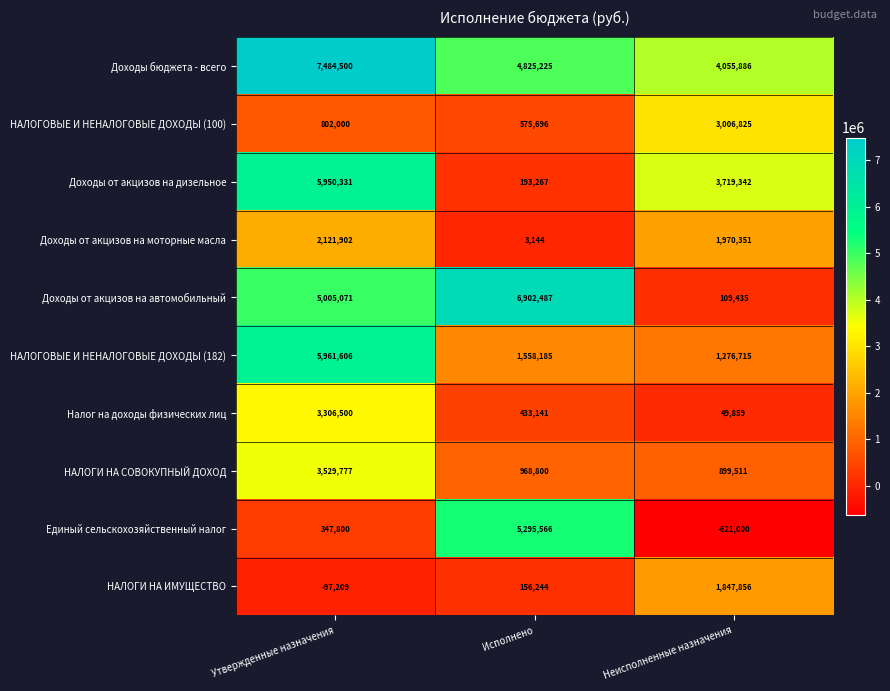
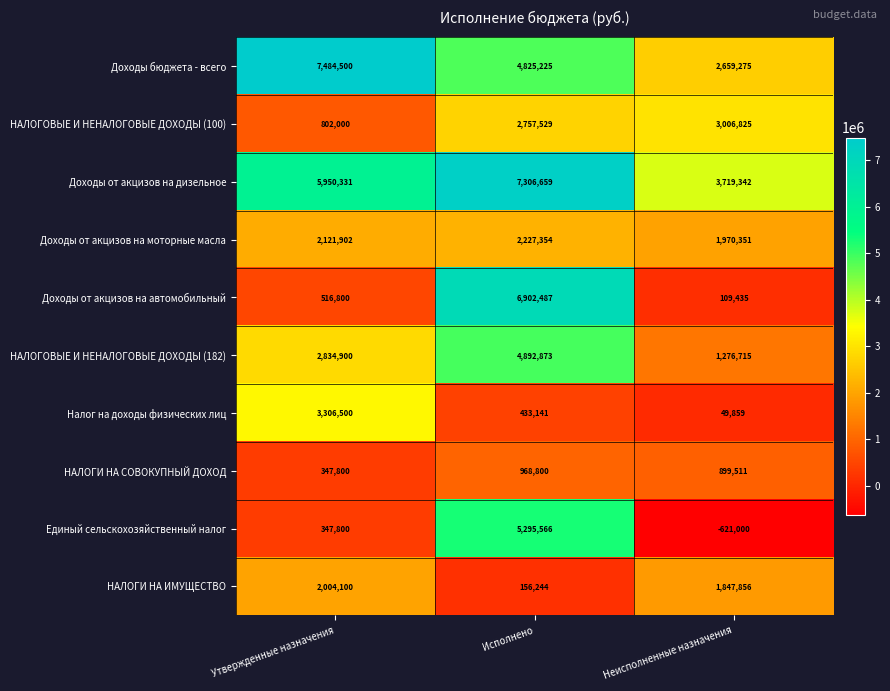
Доходы бюджета - всего, Неисполненные назначения: 4,055,886 -> 2,659,275
НАЛОГОВЫЕ И НЕНАЛОГОВЫЕ ДОХОДЫ (100), Исполнено: 575,696 -> 2,757,529
Доходы от акцизов на дизельное, Исполнено: 193,267 -> 7,306,659
Доходы от акцизов на моторные масла, Исполнено: 3,144 -> 2,227,354
Доходы от акцизов на автомобильный, Утвержденные назначения: 5,005,071 -> 516,800
НАЛОГОВЫЕ И НЕНАЛОГОВЫЕ ДОХОДЫ (182), Утвержденные назначения: 5,961,606 -> 2,834,900
НАЛОГОВЫЕ И НЕНАЛОГОВЫЕ ДОХОДЫ (182), Исполнено: 1,558,185 -> 4,892,873
НАЛОГИ НА СОВОКУПНЫЙ ДОХОД, Утвержденные назначения: 3,529,777 -> 347,800
НАЛОГИ НА ИМУЩЕСТВО, Утвержденные назначения: -97,209 -> 2,004,100
